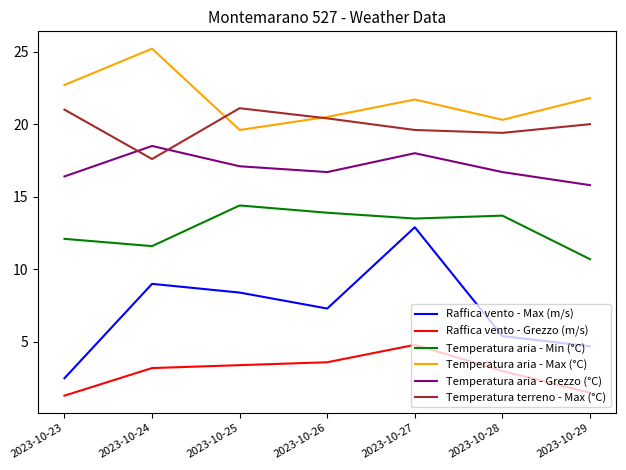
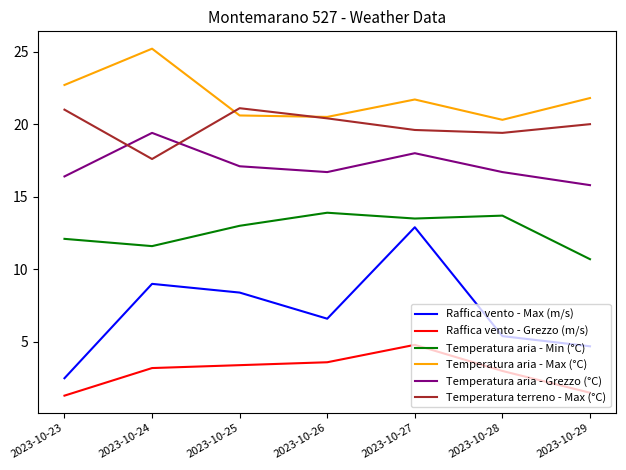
Temperatura aria - Grezzo (°C), 2023-10-24: 18.5 -> 19.4
Temperatura aria - Min (°C), 2023-10-25: 14.4 -> 13.0
Temperatura aria - Max (°C), 2023-10-25: 19.6 -> 20.6
Raffica vento - Max (m/s), 2023-10-26: 7.3 -> 6.6
